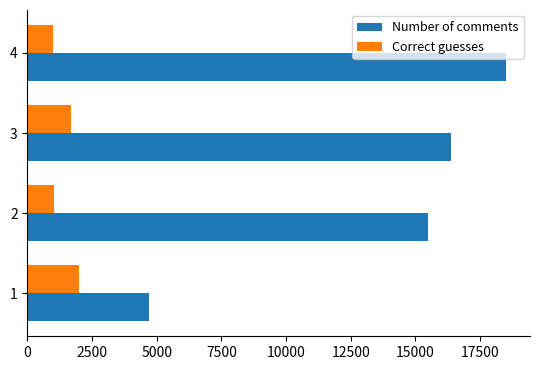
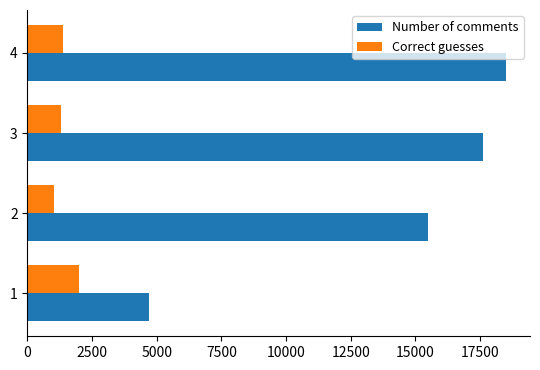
Correct guesses, 4: 1000 -> 1400
Correct guesses, 3: 1700 -> 1300
Number of comments, 3: 16400 -> 17600
